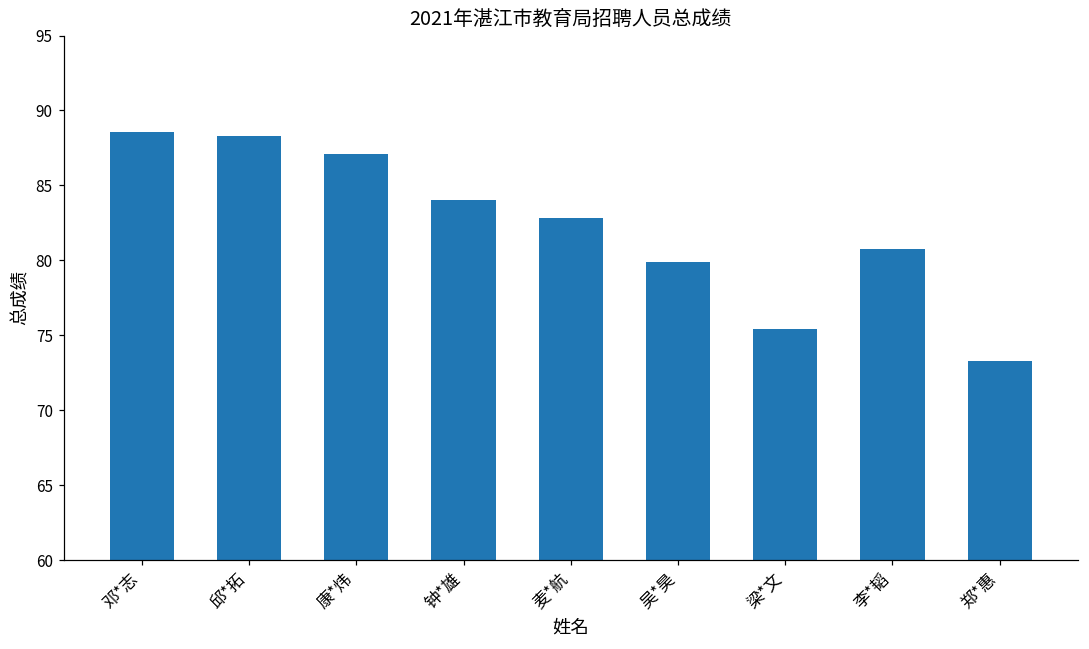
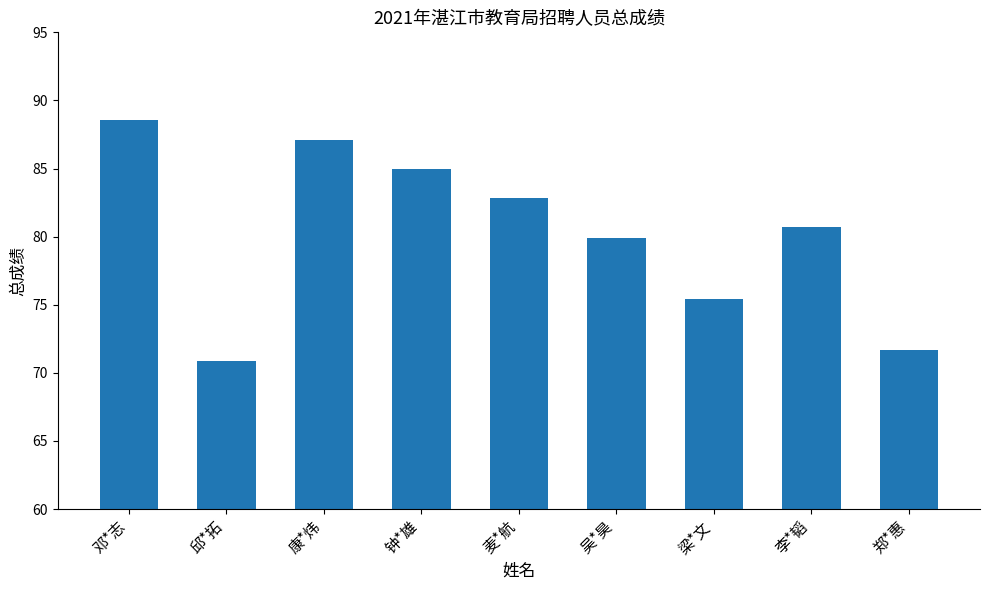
邱*拓: 88.3 -> 70.9
钟*雄: 84.1 -> 84.9
郑*惠: 73.3 -> 71.7
